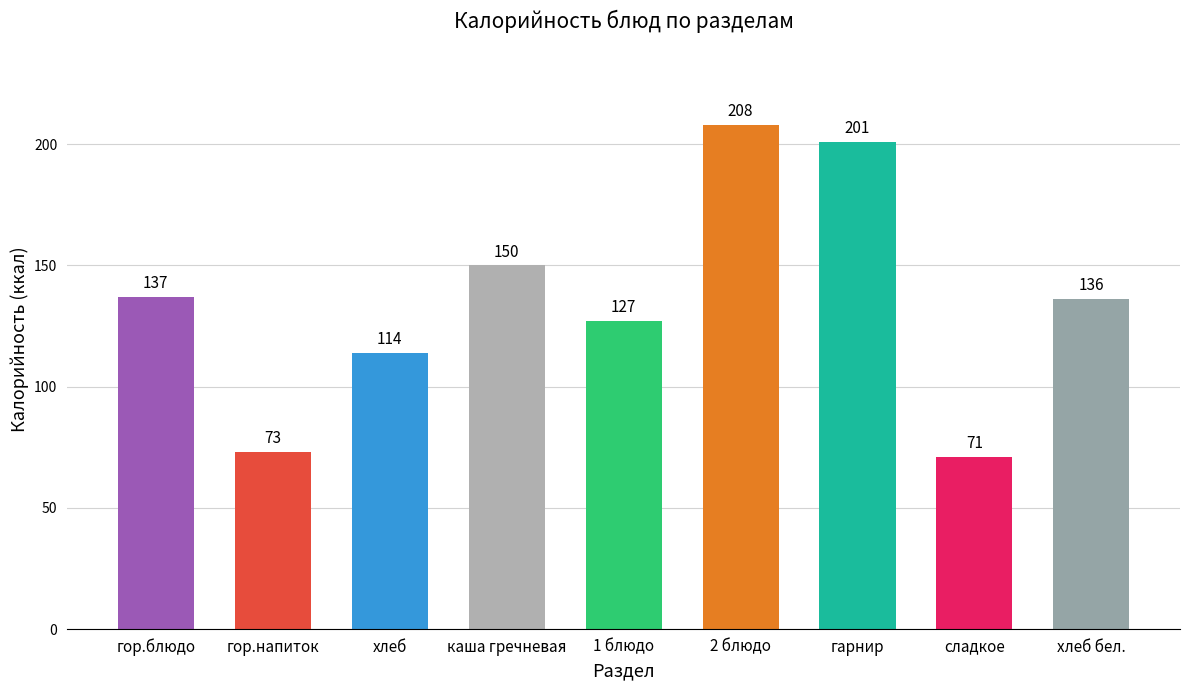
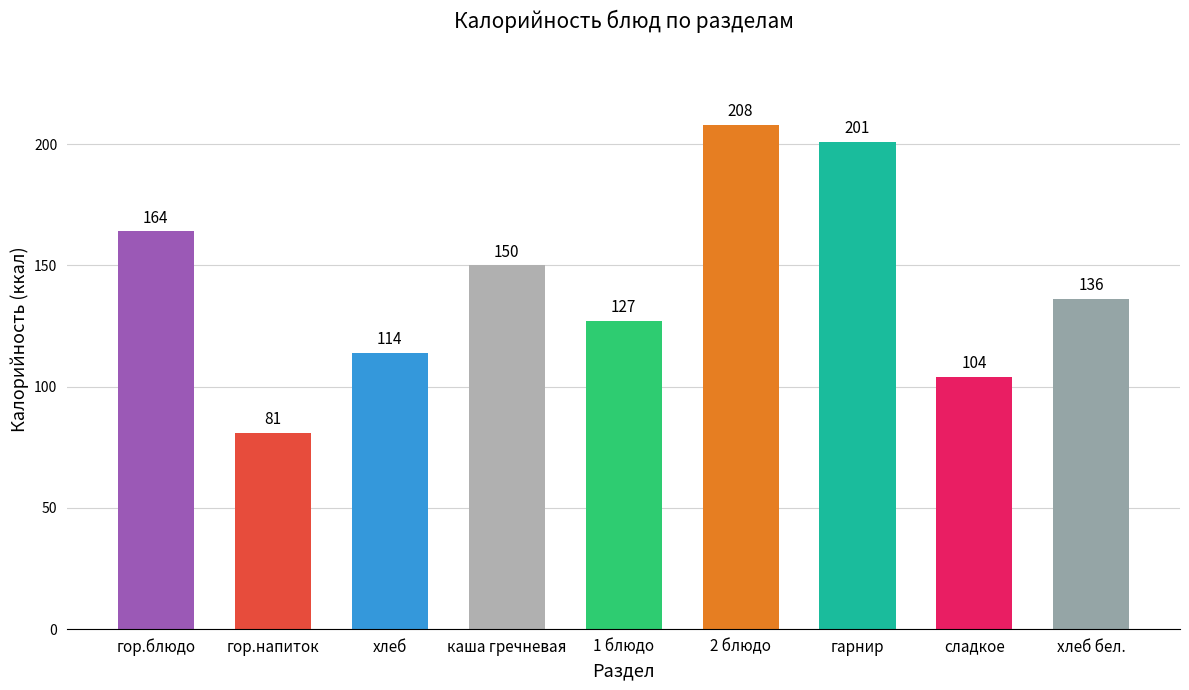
гор.блюдо: 137 -> 164
гор.напиток: 73 -> 81
сладкое: 71 -> 104
